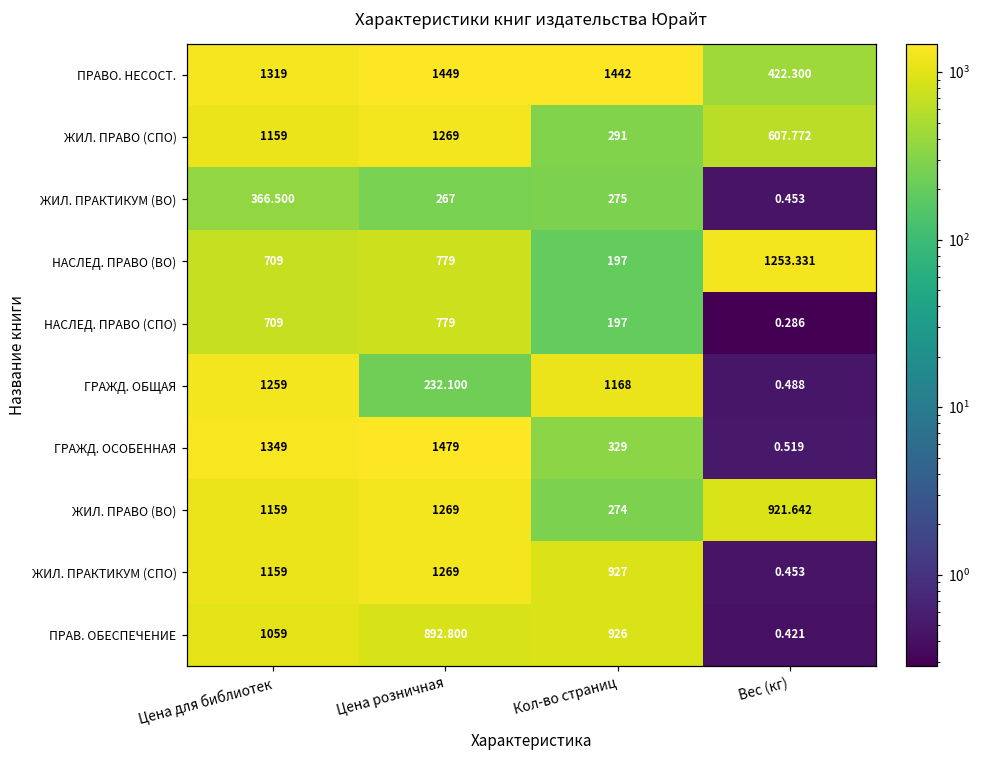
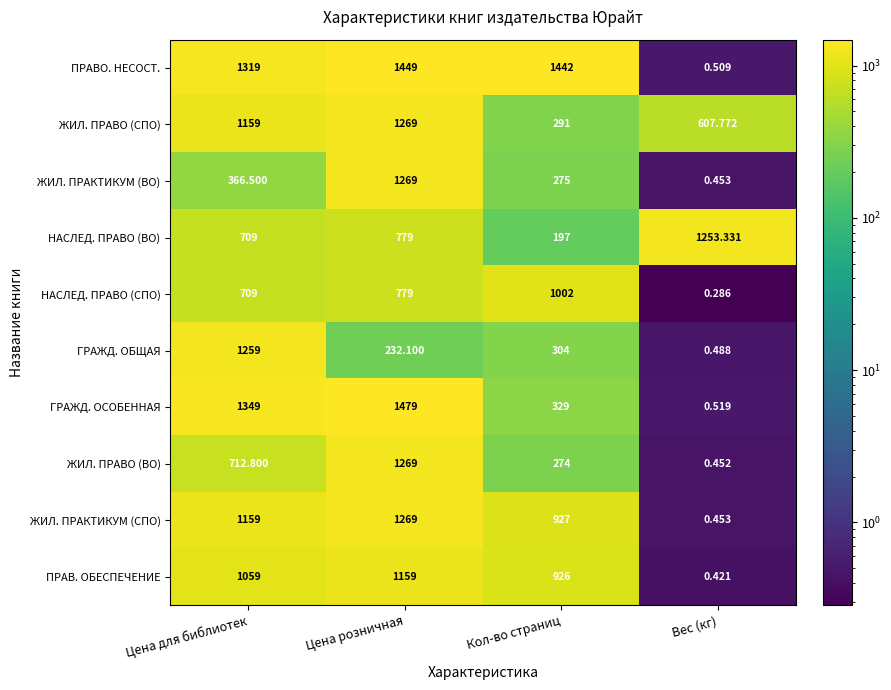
ПРАВО. НЕСОСТ., Вес (кг): 422.300 -> 0.509
ЖИЛ. ПРАКТИКУМ (ВО), Цена розничная: 267 -> 1269
НАСЛЕД. ПРАВО (СПО), Кол-во страниц: 197 -> 1002
ГРАЖД. ОБЩАЯ, Кол-во страниц: 1168 -> 304
ЖИЛ. ПРАВО (ВО), Цена для библиотек: 1159 -> 712.800
ЖИЛ. ПРАВО (ВО), Вес (кг): 921.642 -> 0.452
ПРАВ. ОБЕСПЕЧЕНИЕ, Цена розничная: 892.800 -> 1159
